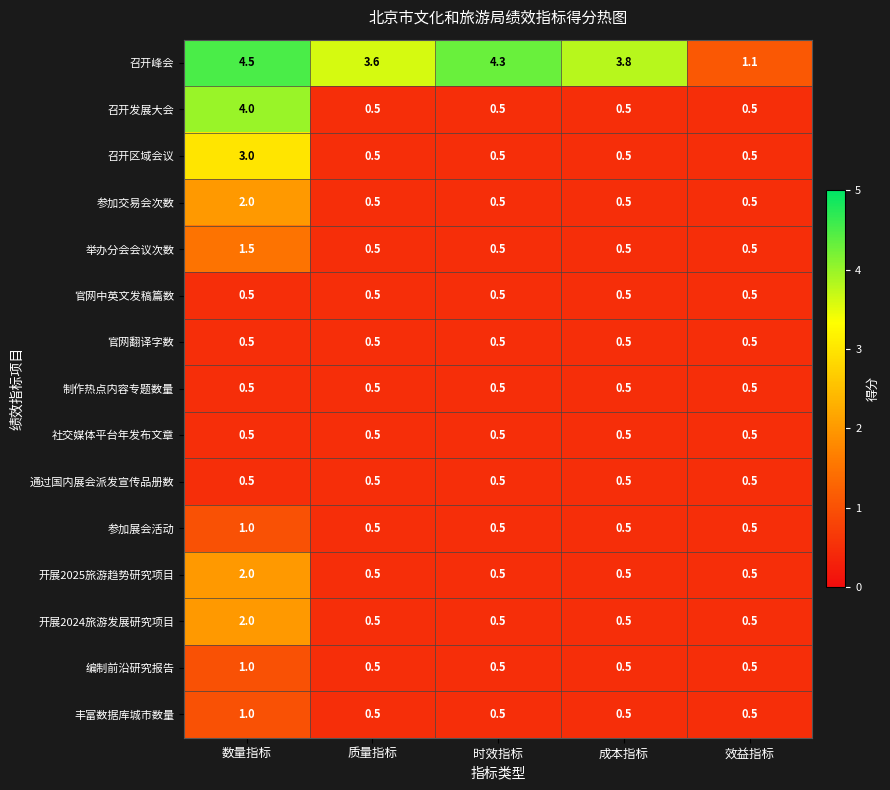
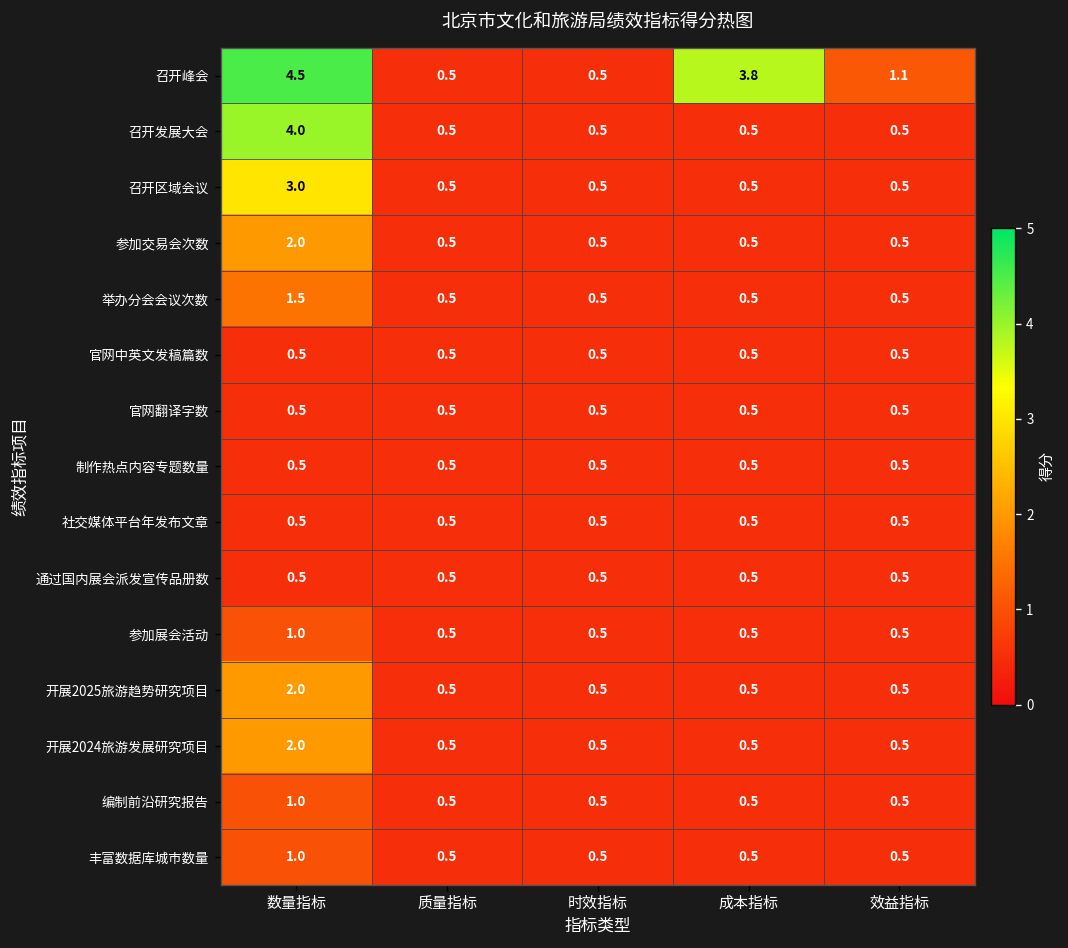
召开峰会, 质量指标: 3.6 -> 0.5
召开峰会, 时效指标: 4.3 -> 0.5
